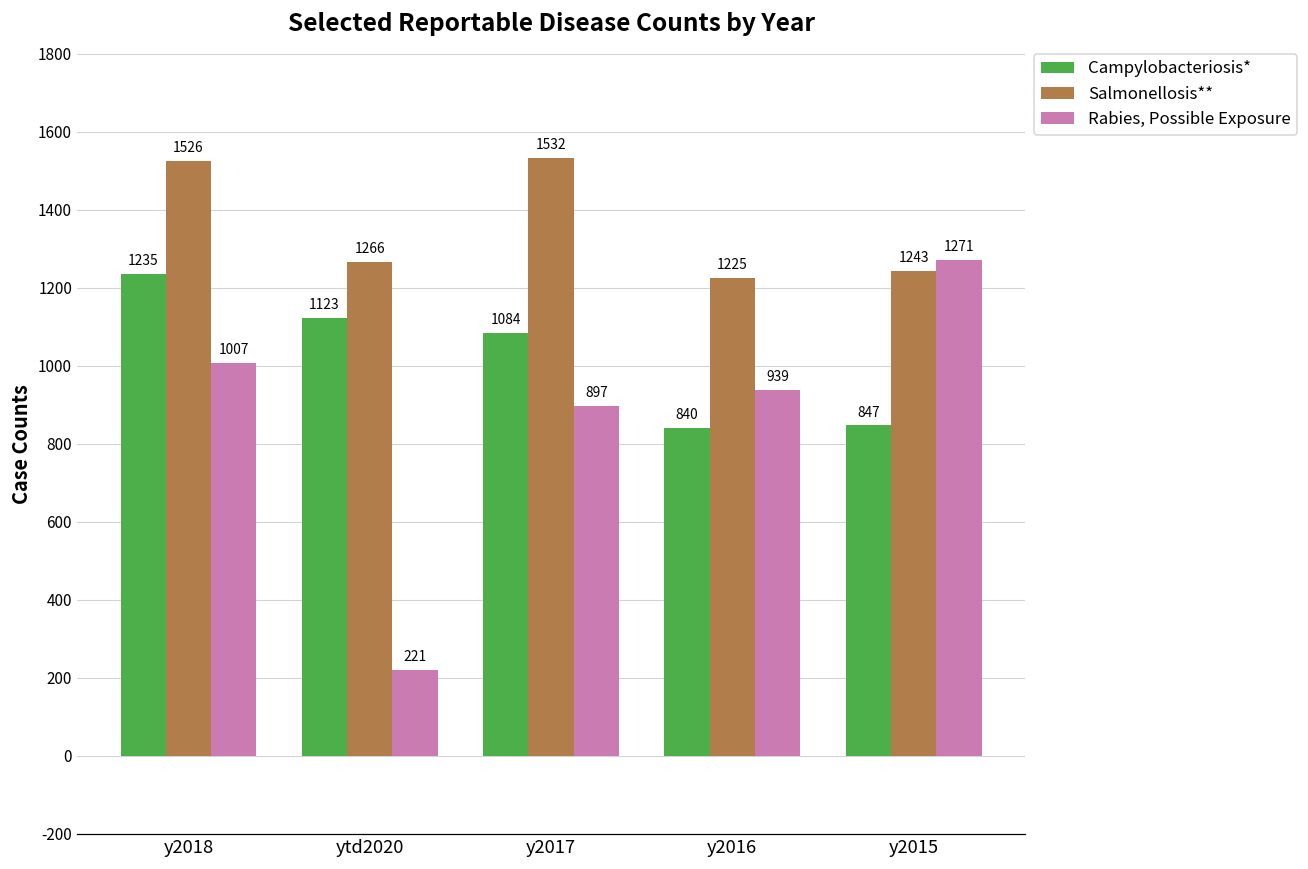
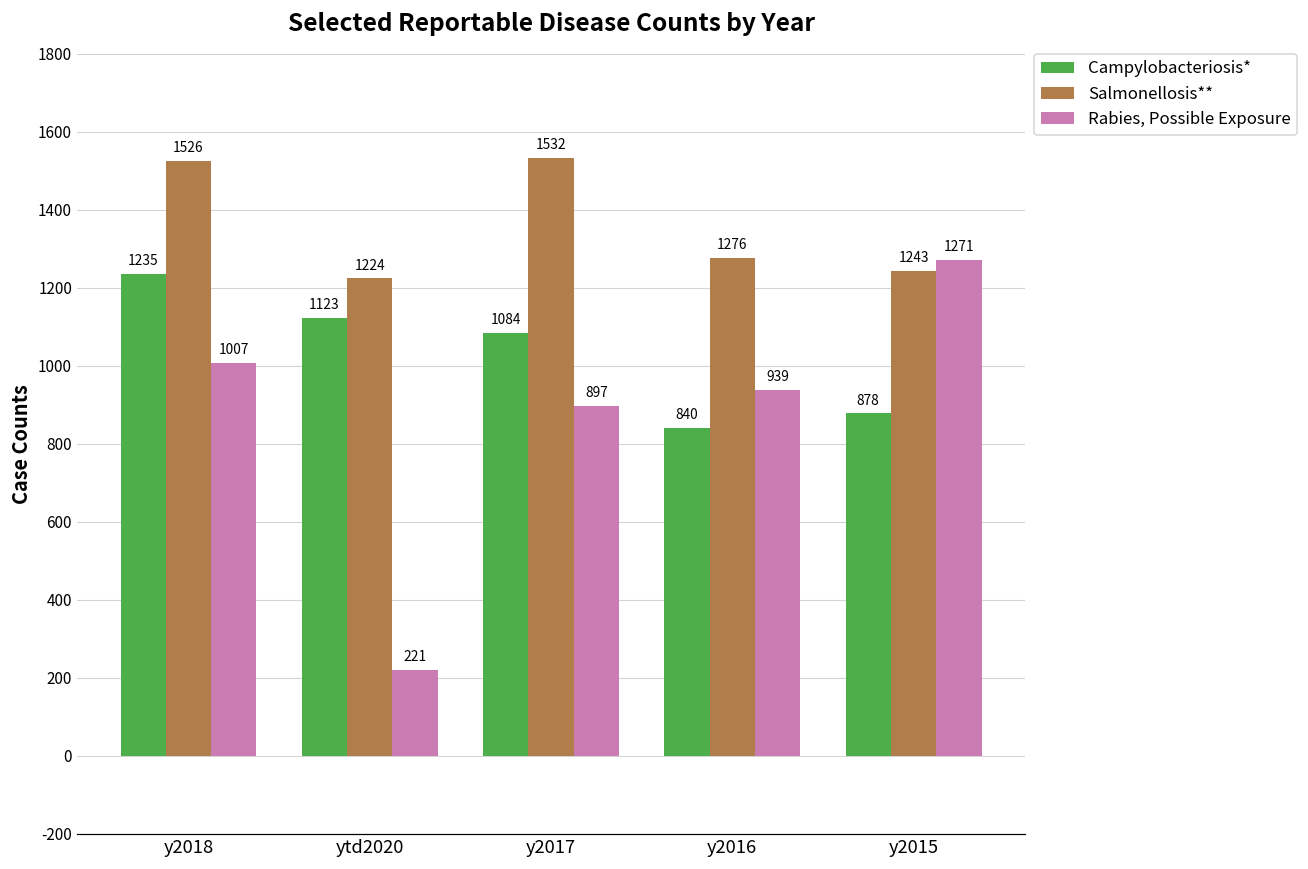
Salmonellosis**, ytd2020: 1266 -> 1224
Salmonellosis**, y2016: 1225 -> 1276
Campylobacteriosis*, y2015: 847 -> 878
